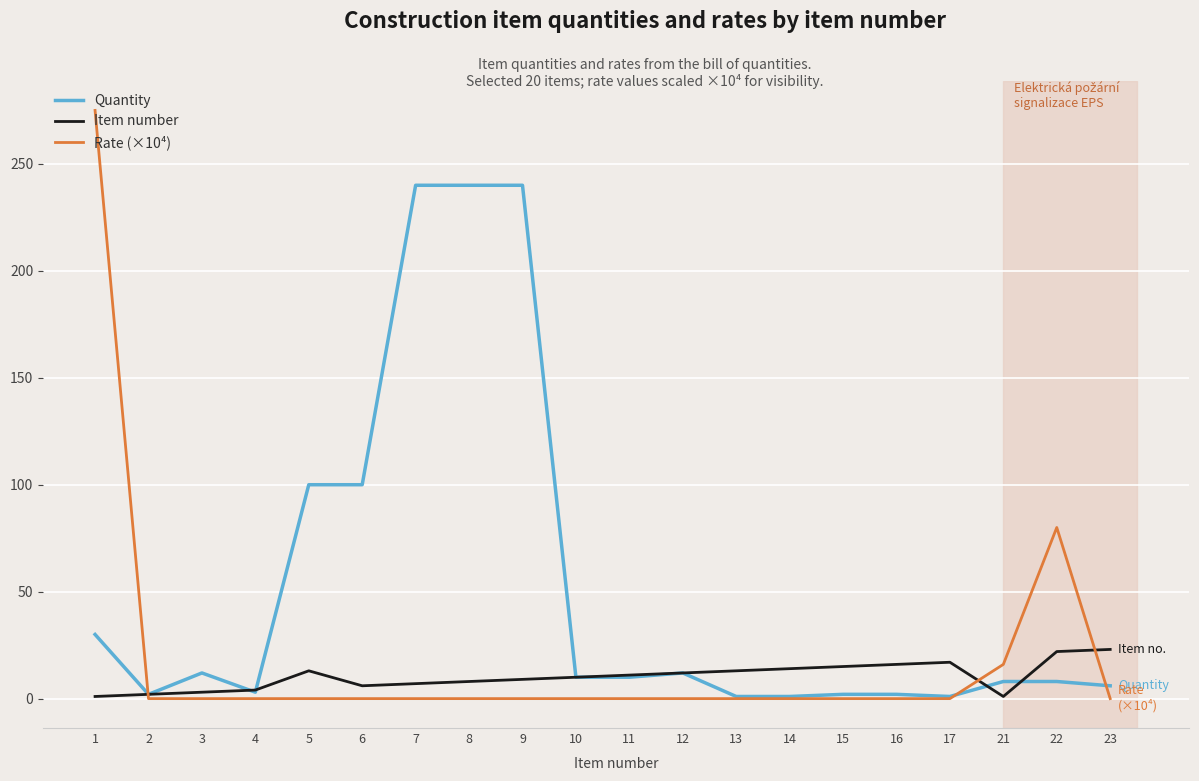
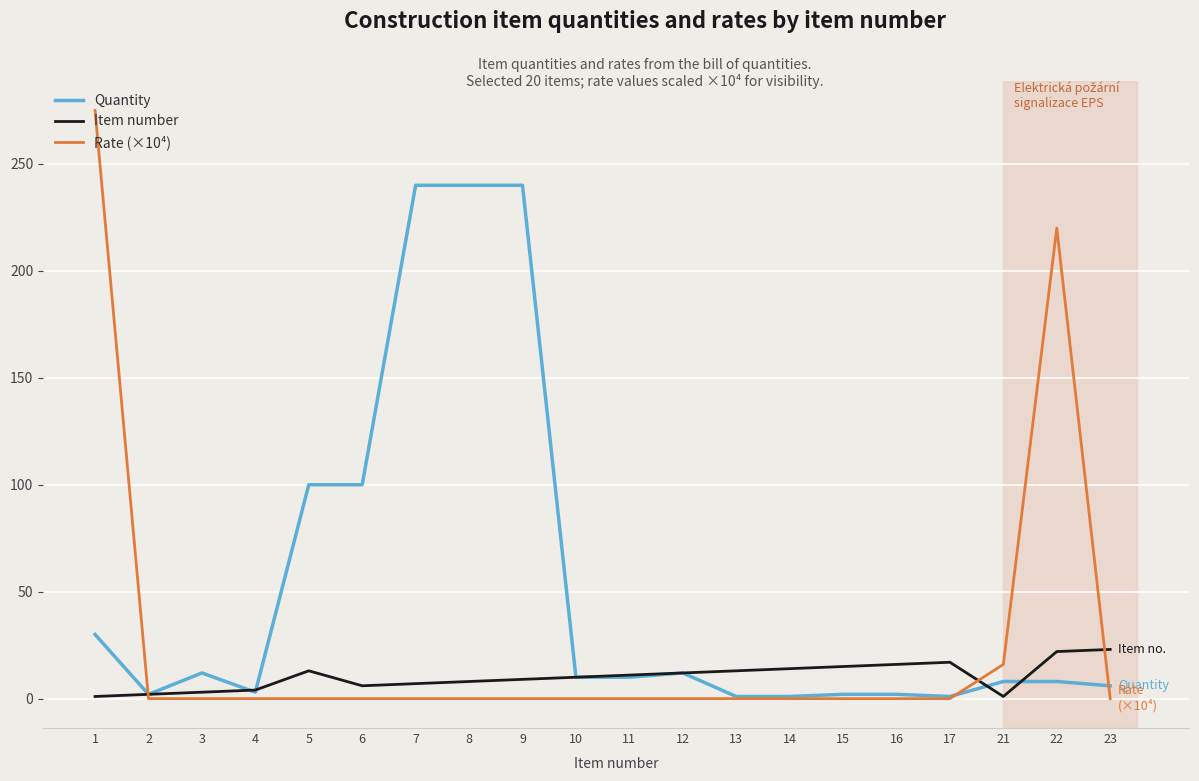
Rate (×10⁴), 22: 80 -> 220
